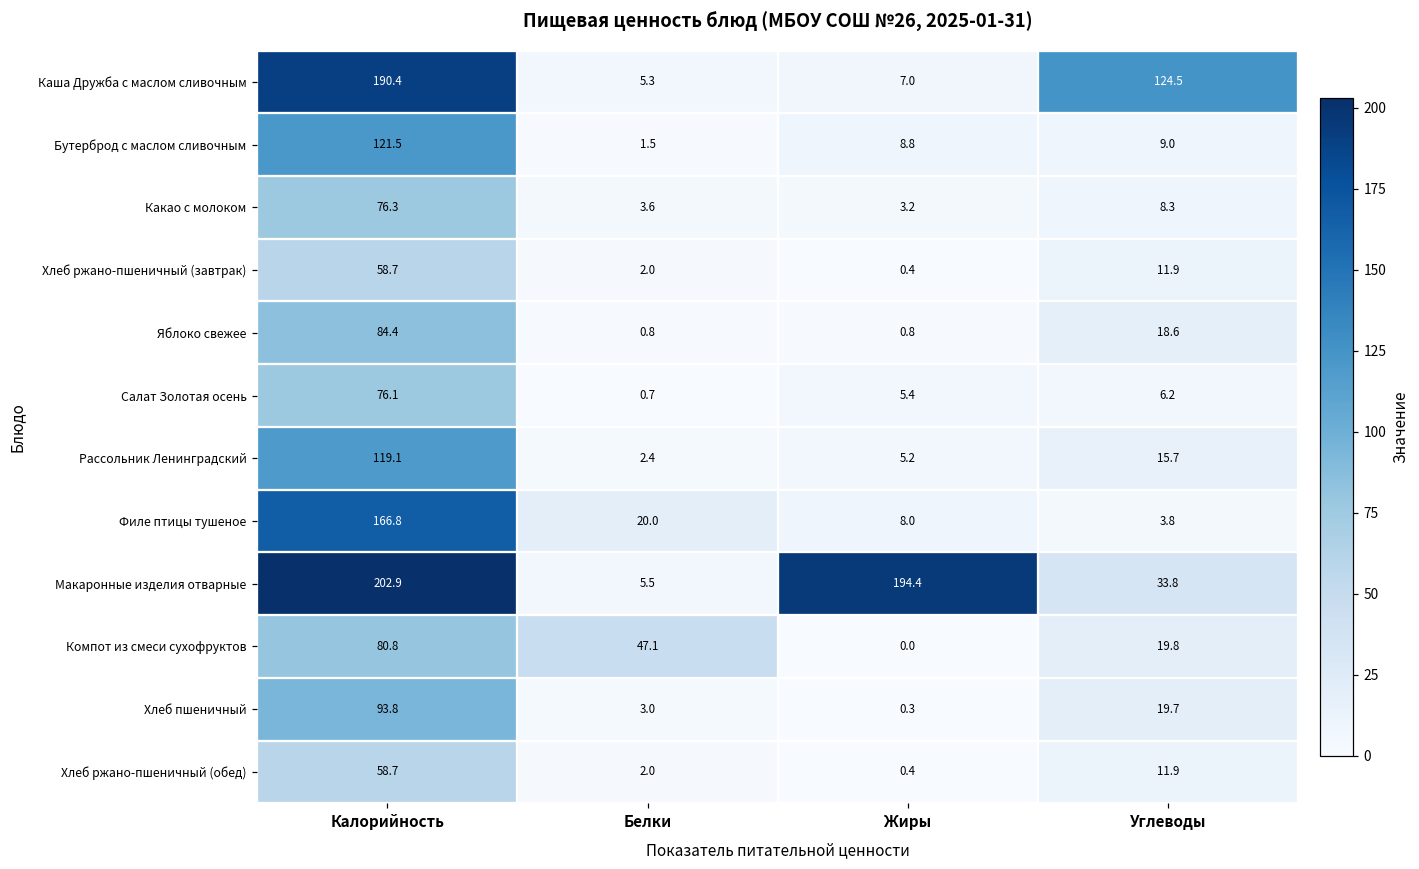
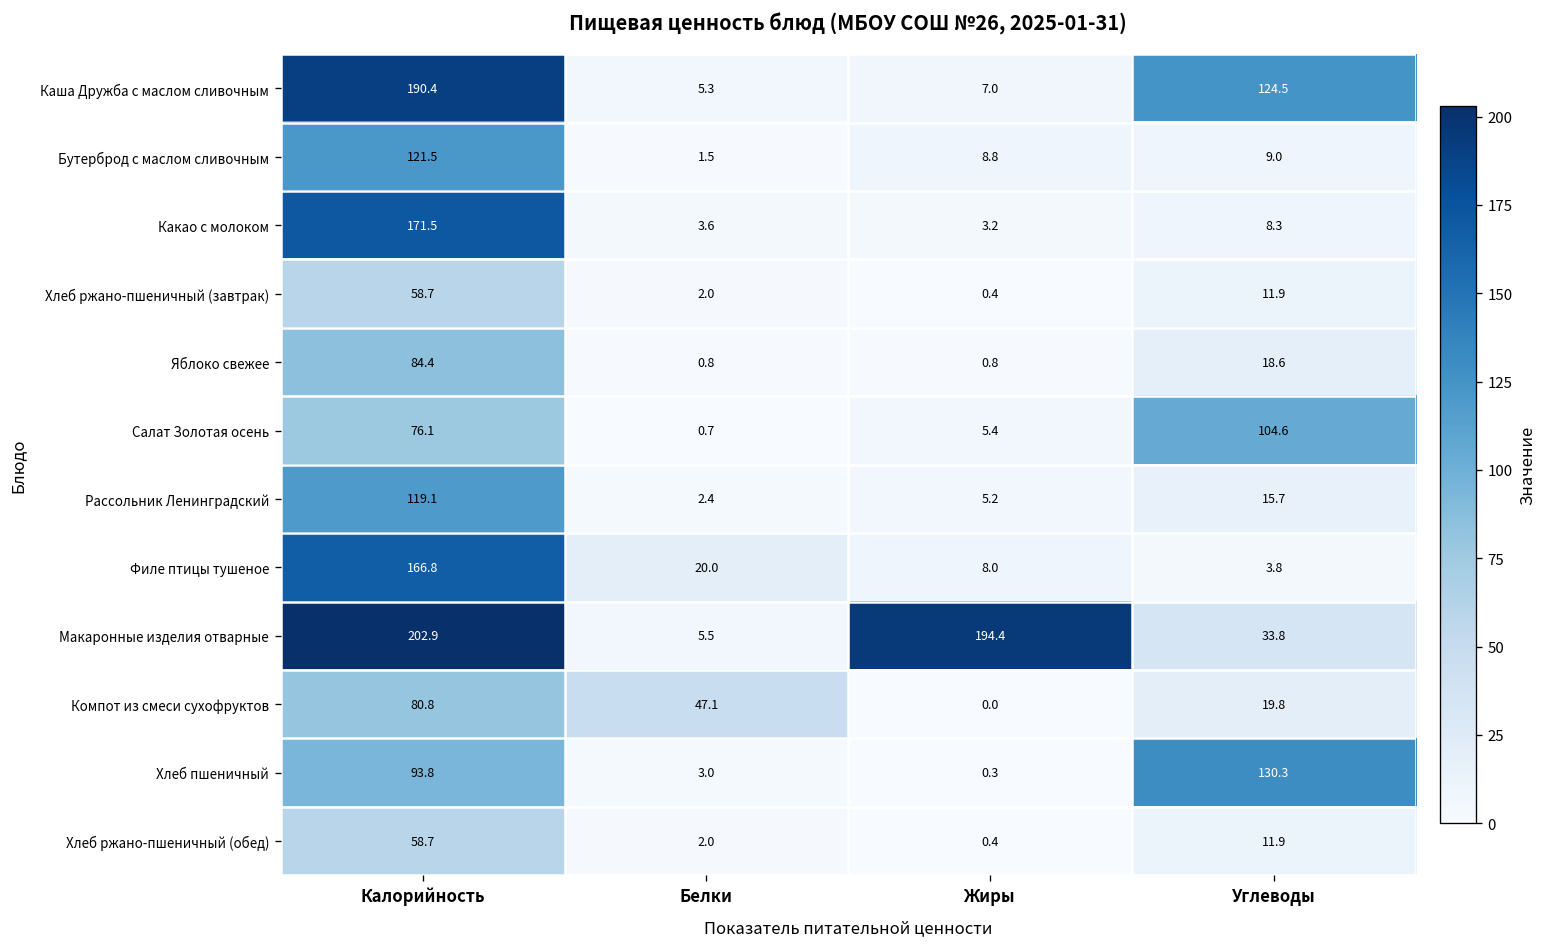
Какао с молоком, Калорийность: 76.3 -> 171.5
Салат Золотая осень, Углеводы: 6.2 -> 104.6
Хлеб пшеничный, Углеводы: 19.7 -> 130.3
